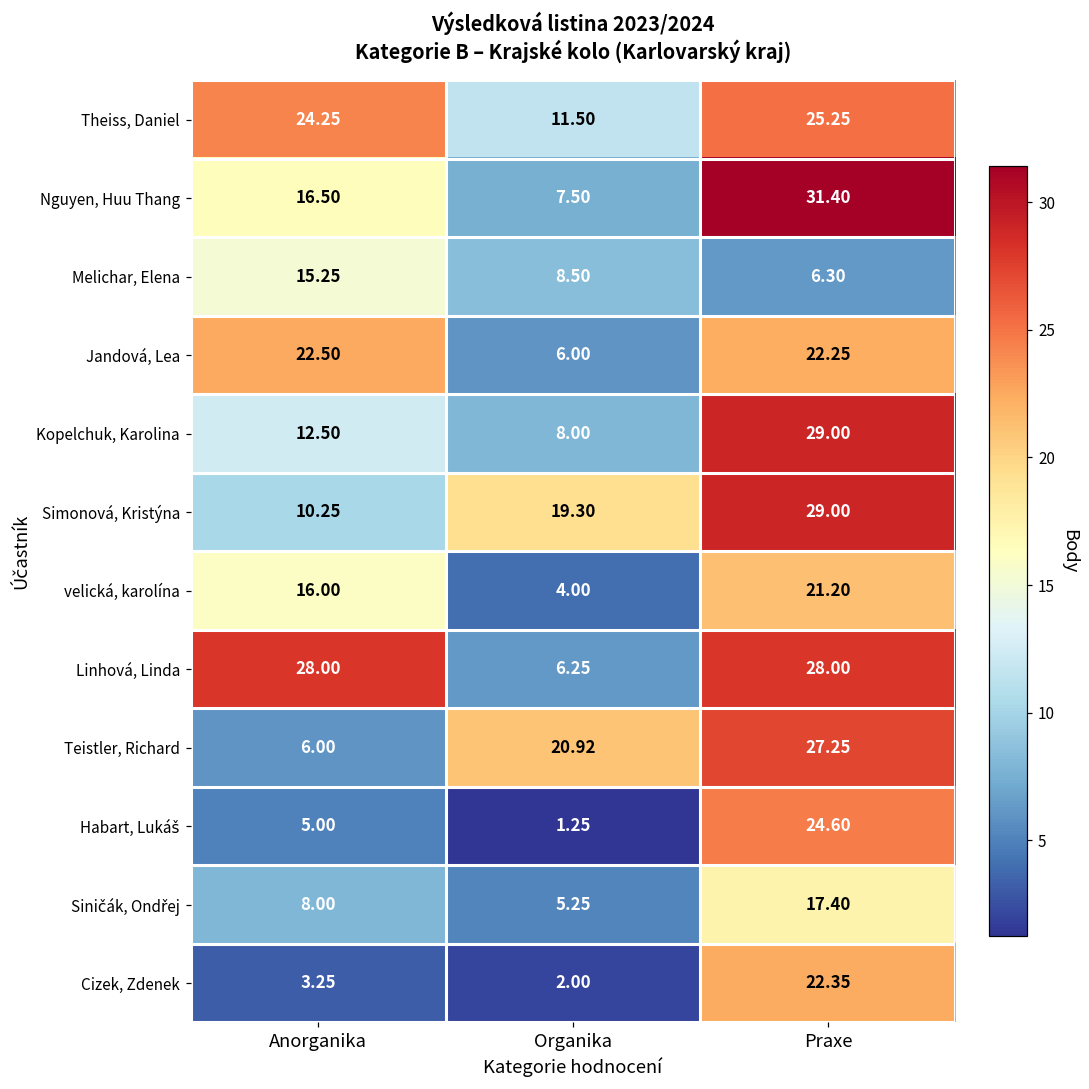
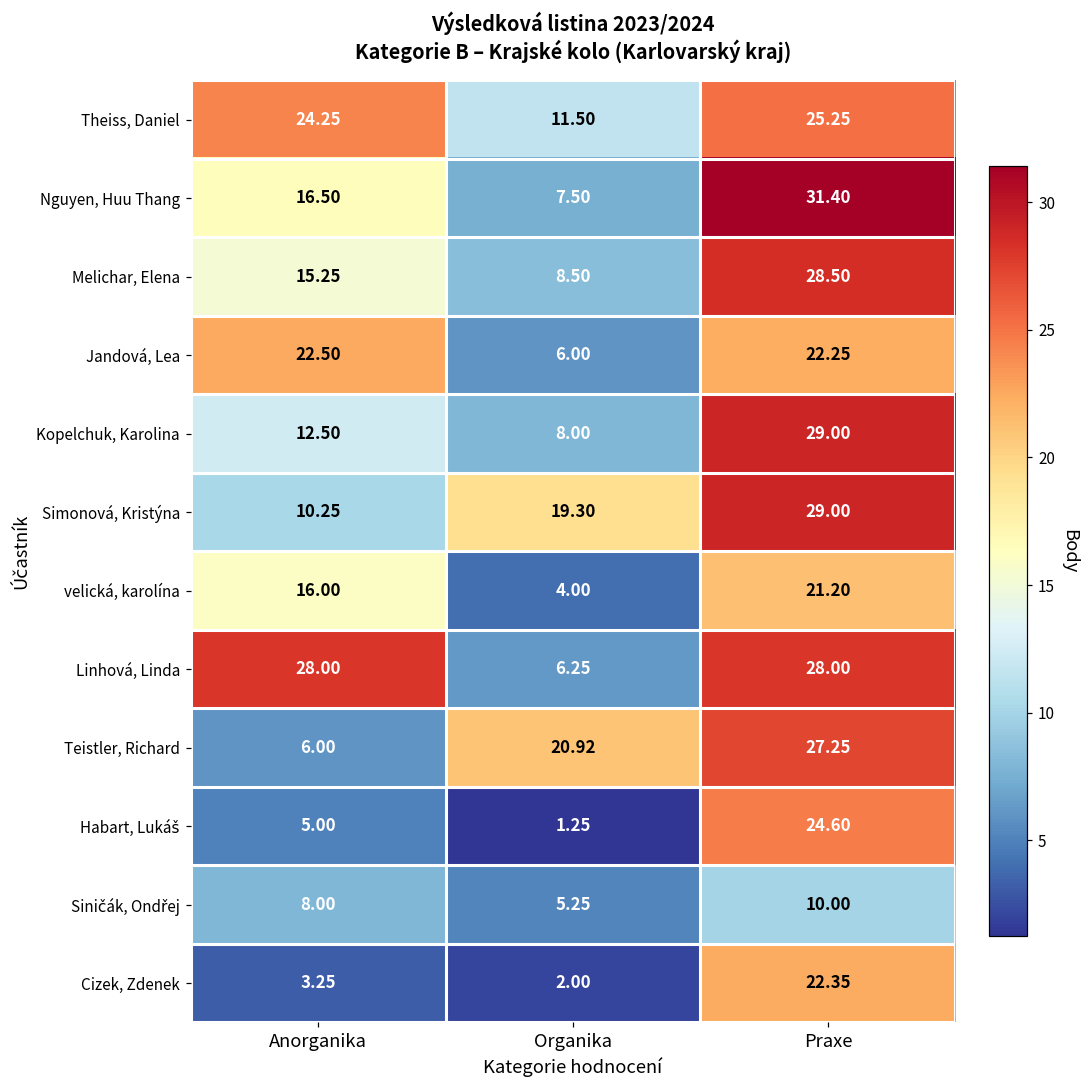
Melichar, Elena, Praxe: 6.30 -> 28.50
Siničák, Ondřej, Praxe: 17.40 -> 10.00
